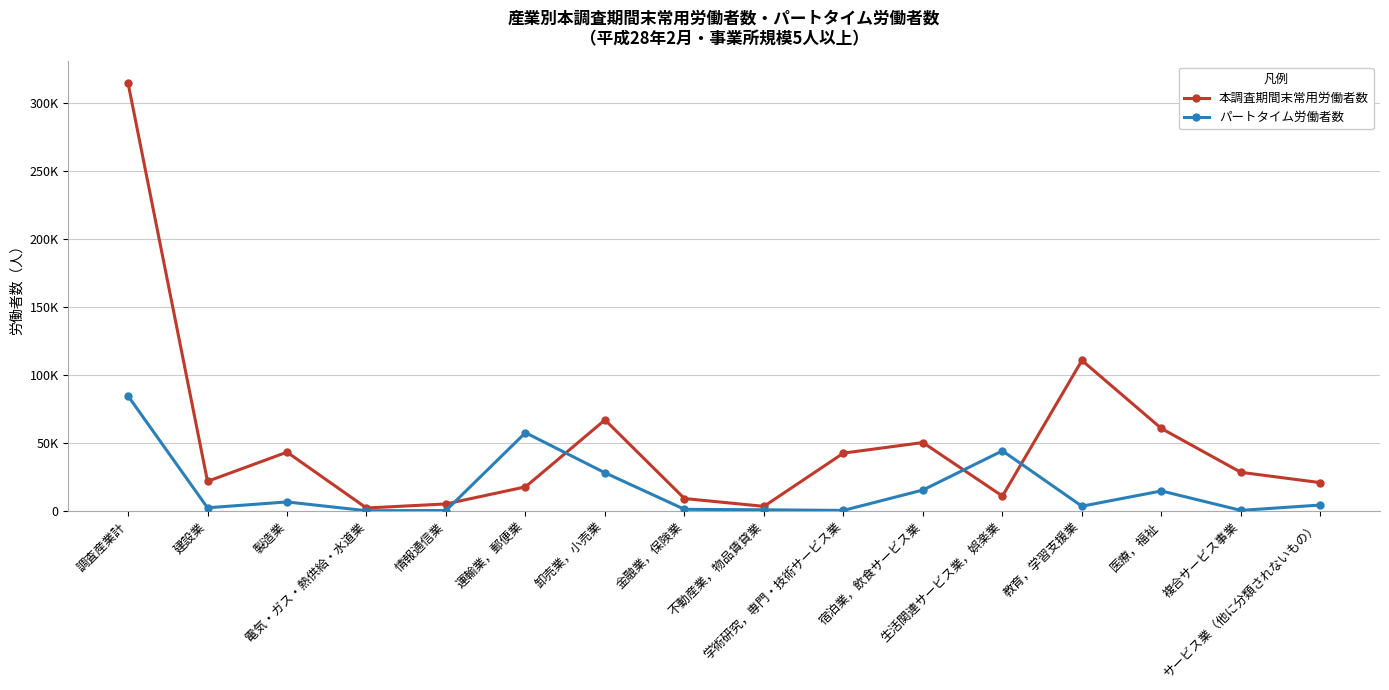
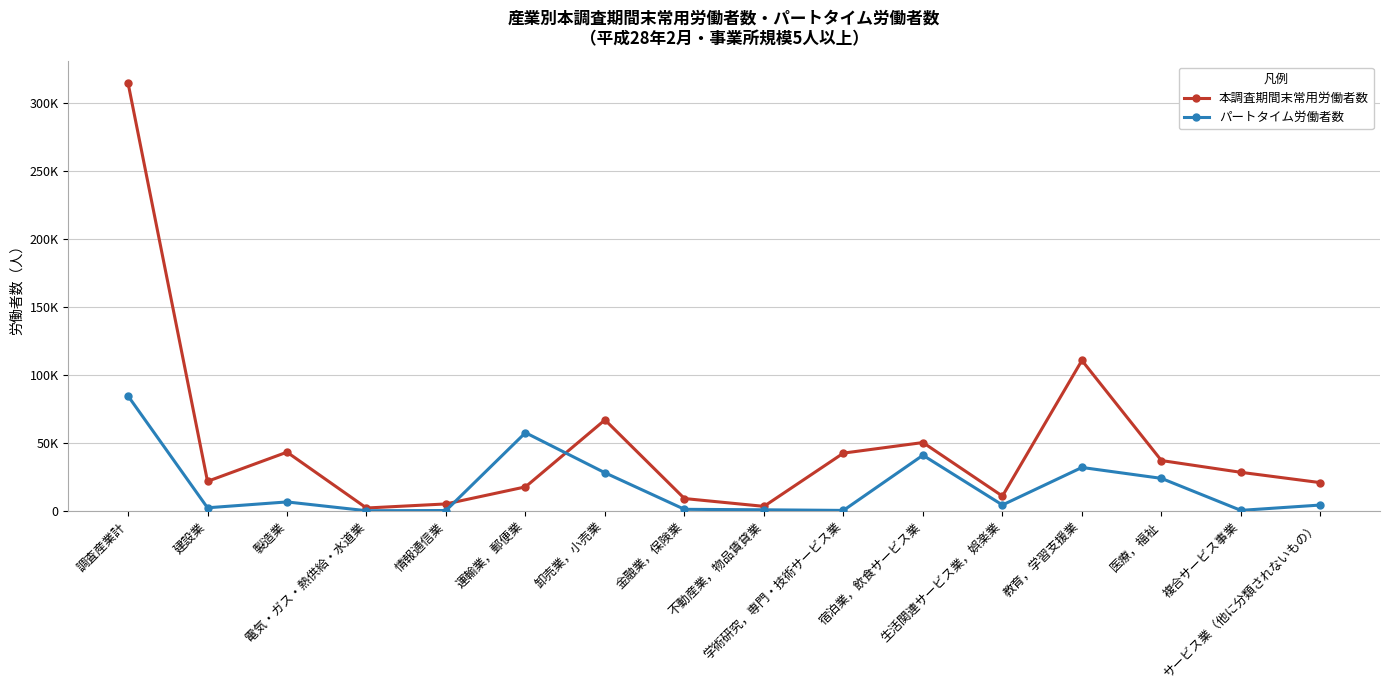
パートタイム労働者数, 宿泊業，飲食サービス業: 15000 -> 41000
パートタイム労働者数, 生活関連サービス業，娯楽業: 44000 -> 4000
パートタイム労働者数, 教育，学習支援業: 3000 -> 32000
本調査期間末常用労働者数, 医療，福祉: 61000 -> 37000
パートタイム労働者数, 医療，福祉: 15000 -> 24000
